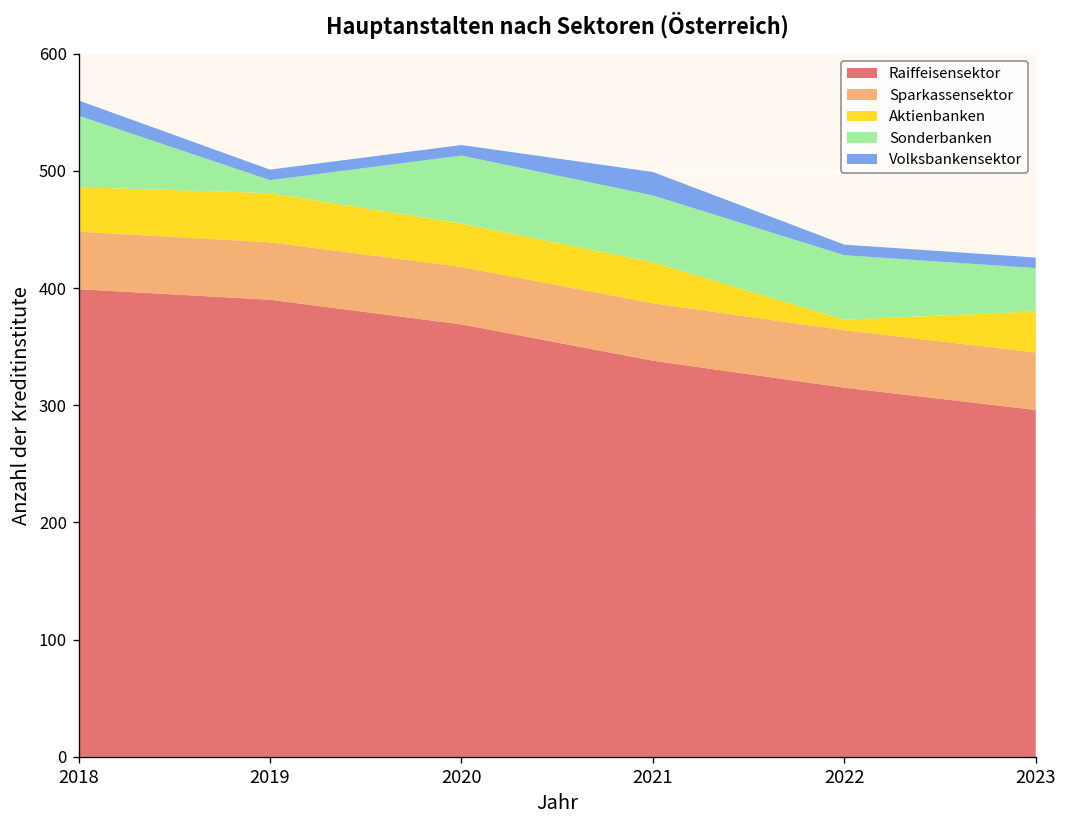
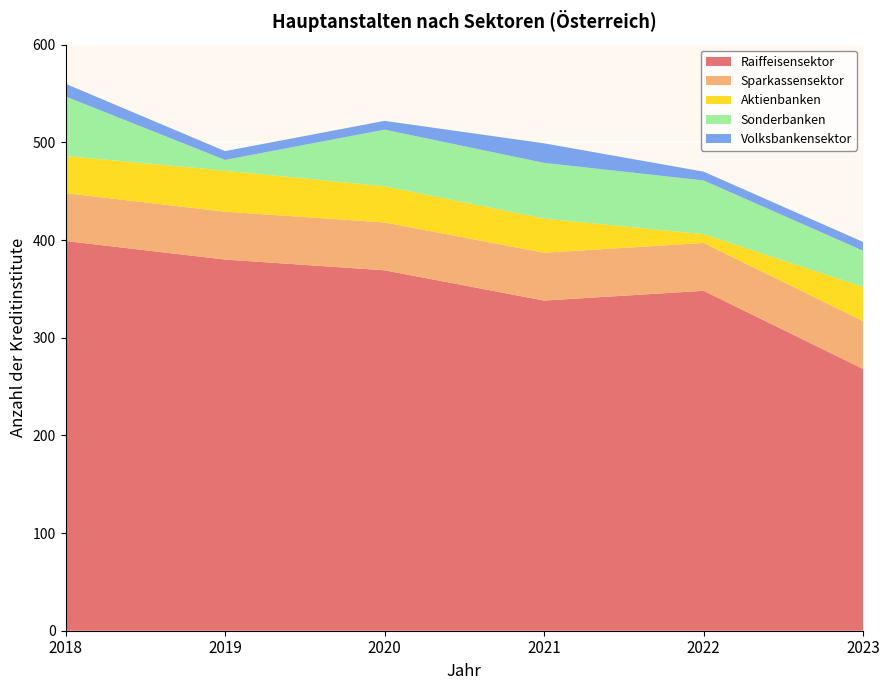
Raiffeisensektor, 2019: 390 -> 380
Raiffeisensektor, 2022: 320 -> 350
Raiffeisensektor, 2023: 300 -> 270
